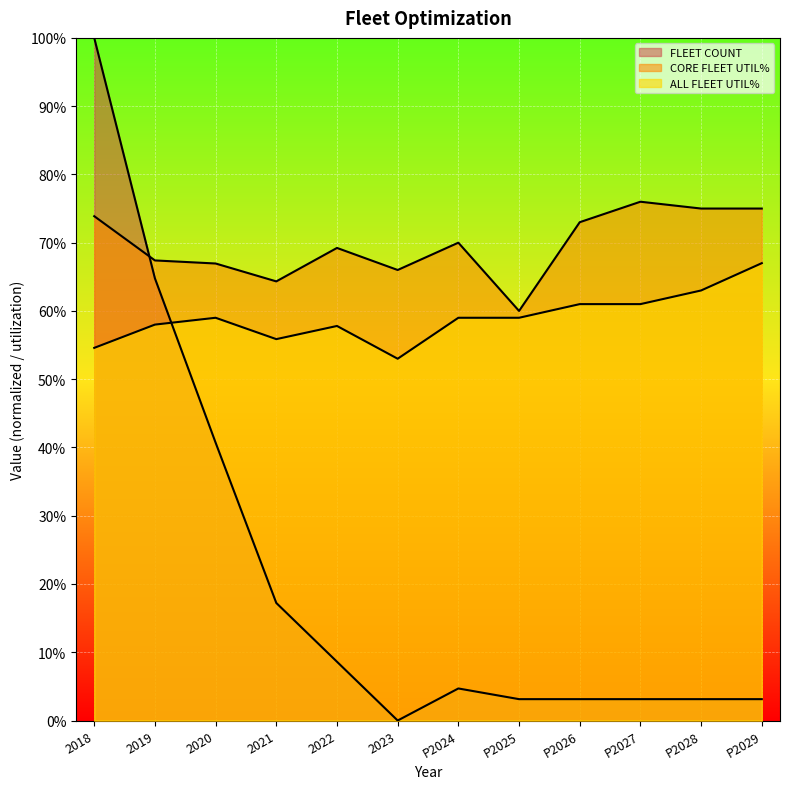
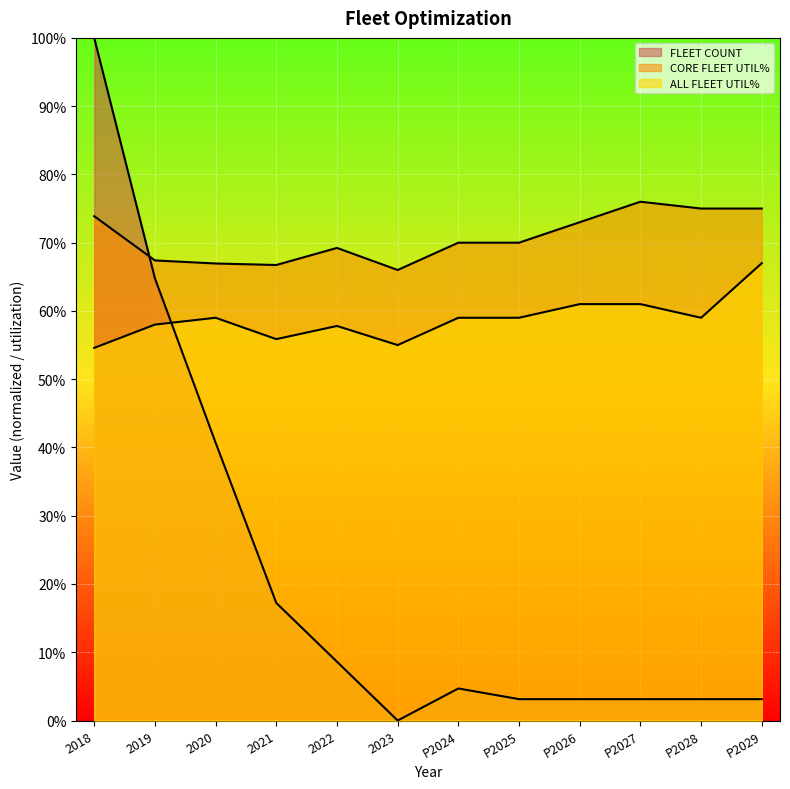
CORE FLEET UTIL%, 2021: 64% -> 67%
ALL FLEET UTIL%, 2023: 53% -> 55%
CORE FLEET UTIL%, P2025: 60% -> 70%
ALL FLEET UTIL%, P2028: 63% -> 59%
